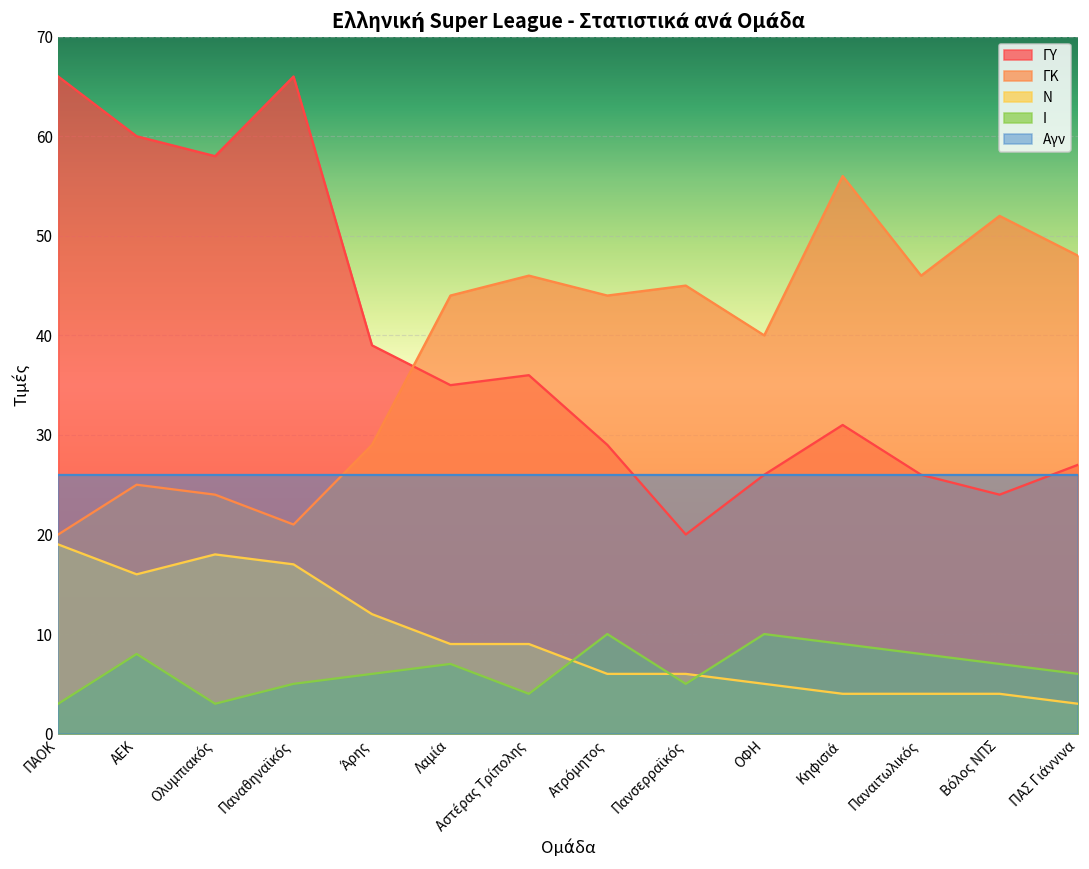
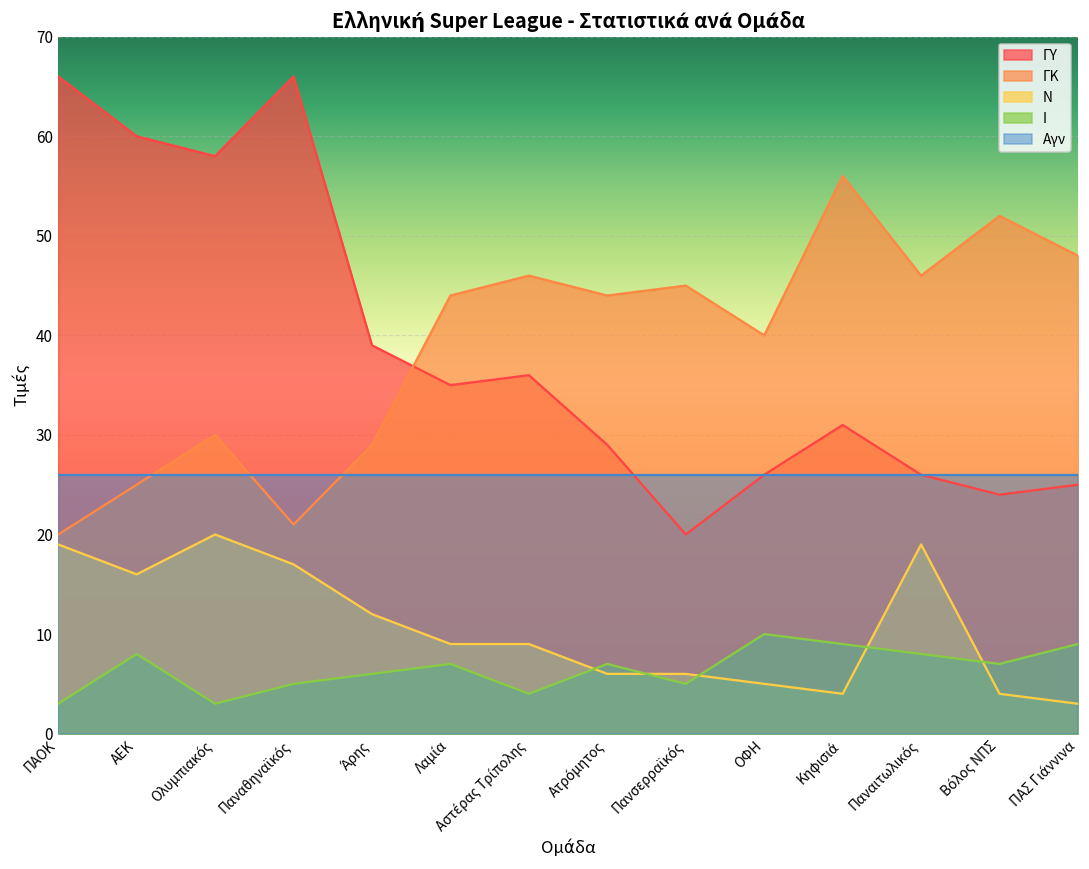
ΓΚ, Ολυμπιακός: 24 -> 30
Ν, Ολυμπιακός: 18 -> 20
Ι, Ατρόμητος: 10 -> 7
Ν, Παναιτωλικός: 4 -> 19
ΓΥ, ΠΑΣ Γιάννινα: 27 -> 25
Ι, ΠΑΣ Γιάννινα: 6 -> 9
